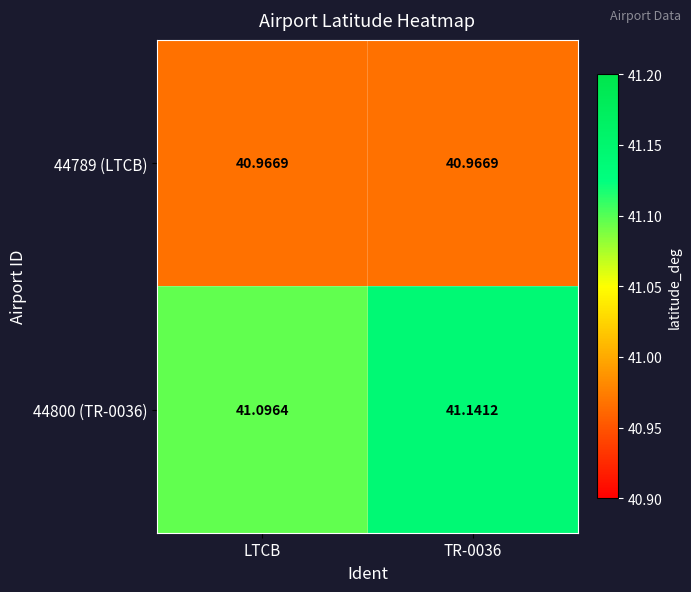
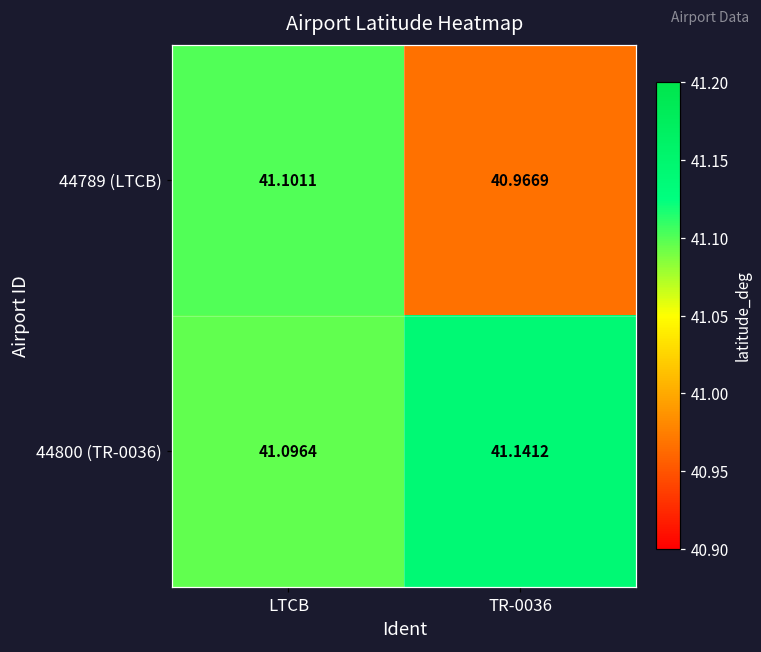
44789 (LTCB), LTCB: 40.9669 -> 41.1011
